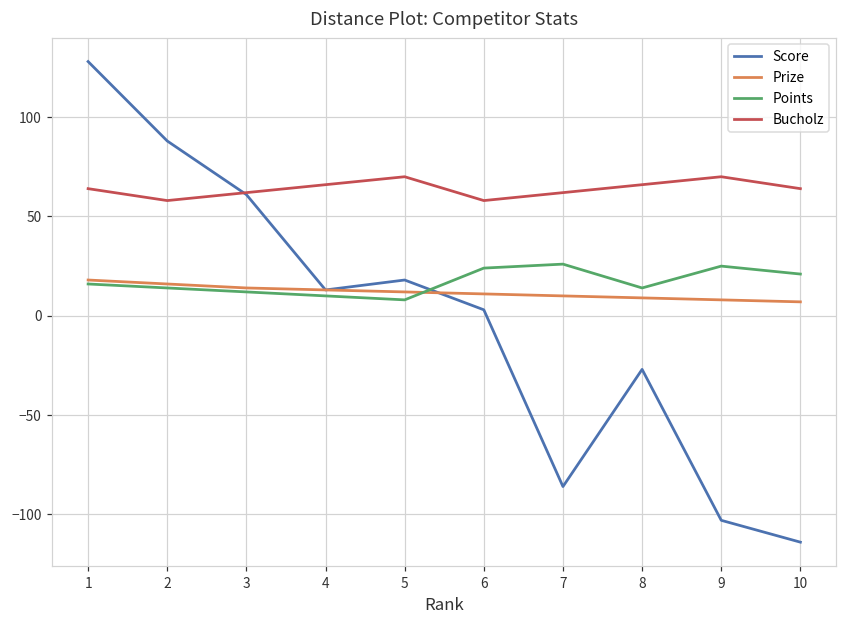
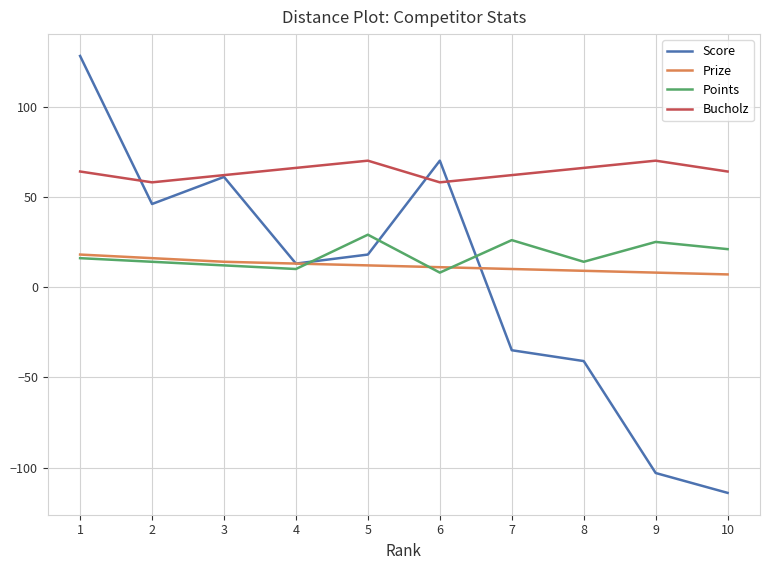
Score, 2: 88 -> 46
Points, 5: 8 -> 29
Score, 6: 3 -> 70
Points, 6: 24 -> 8
Score, 7: -86 -> -35
Score, 8: -27 -> -41
